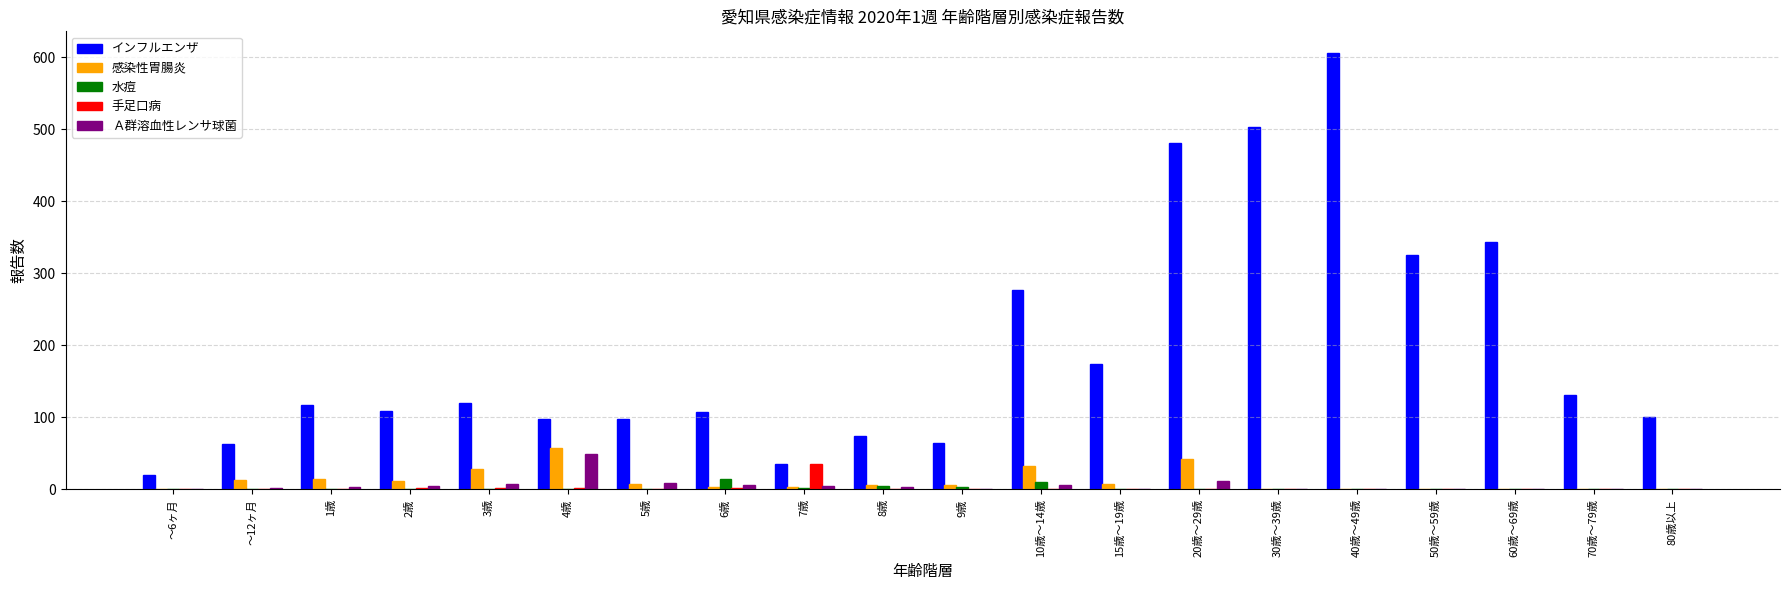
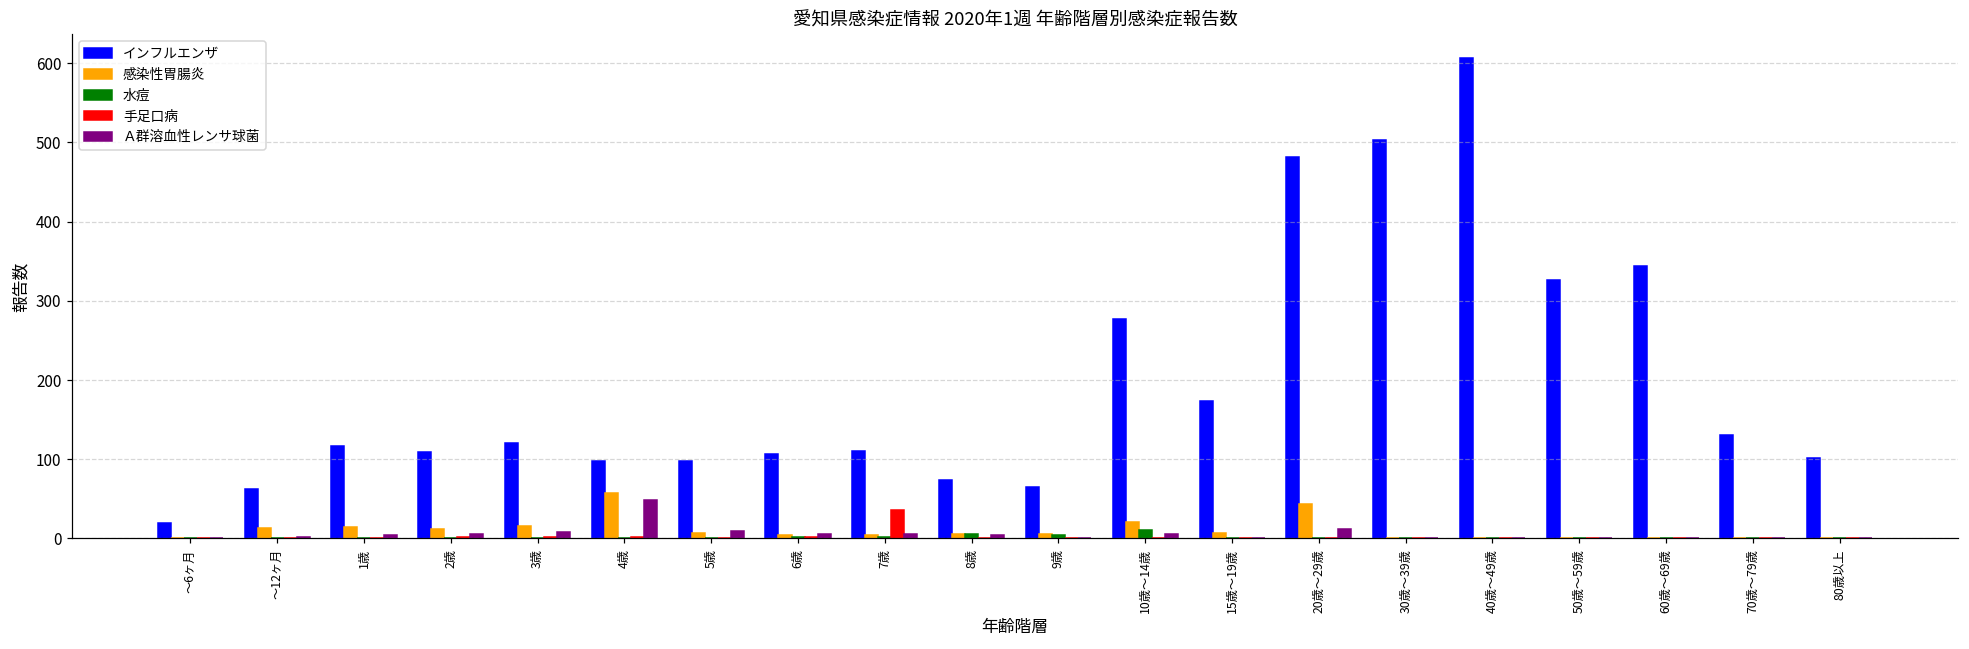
感染性胃腸炎, 3歳: 30 -> 20
水痘, 6歳: 20 -> 0
インフルエンザ, 7歳: 40 -> 110
感染性胃腸炎, 10歳～14歳: 30 -> 20
